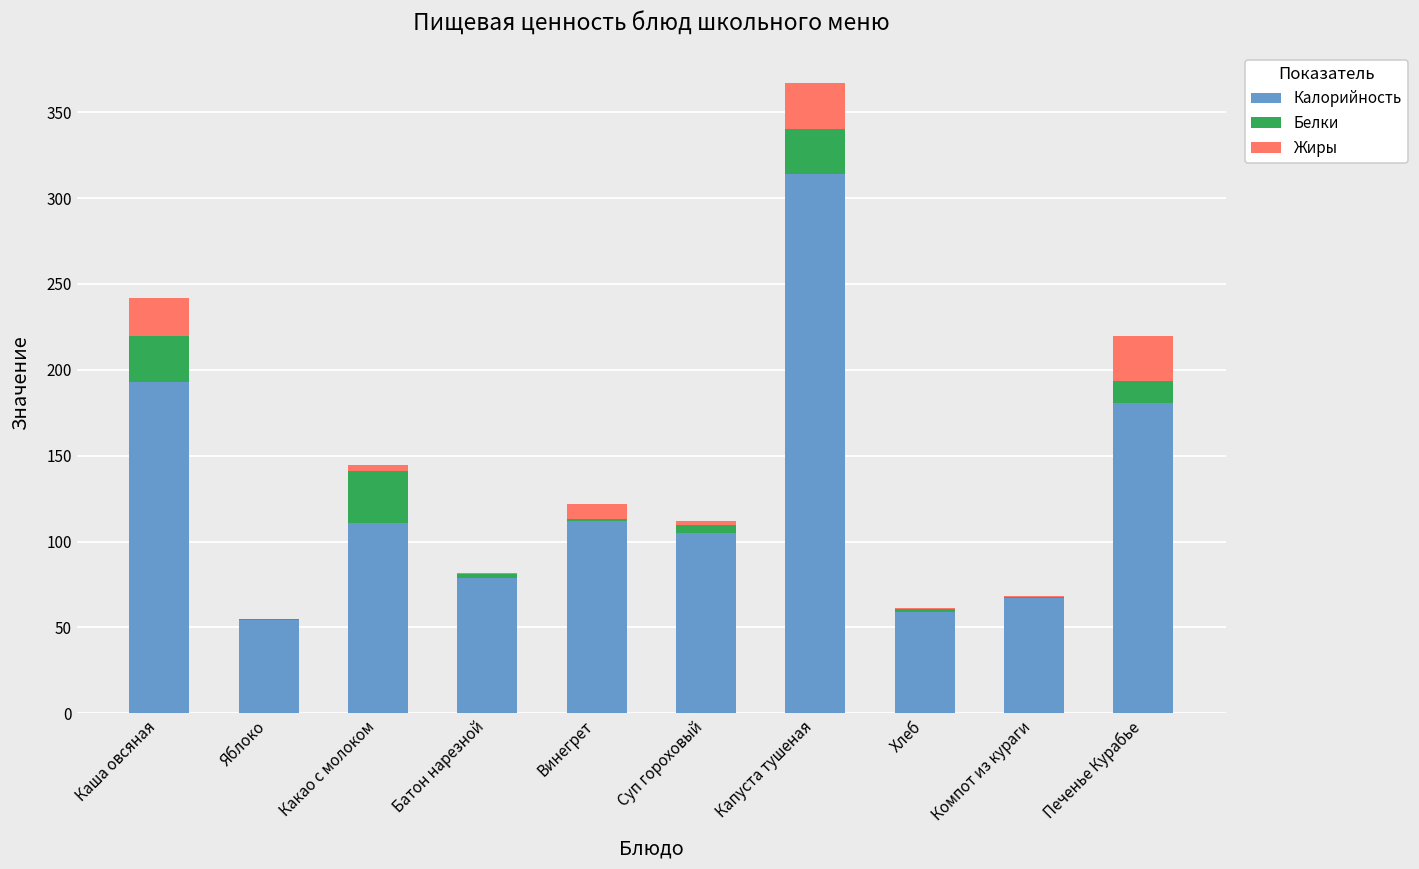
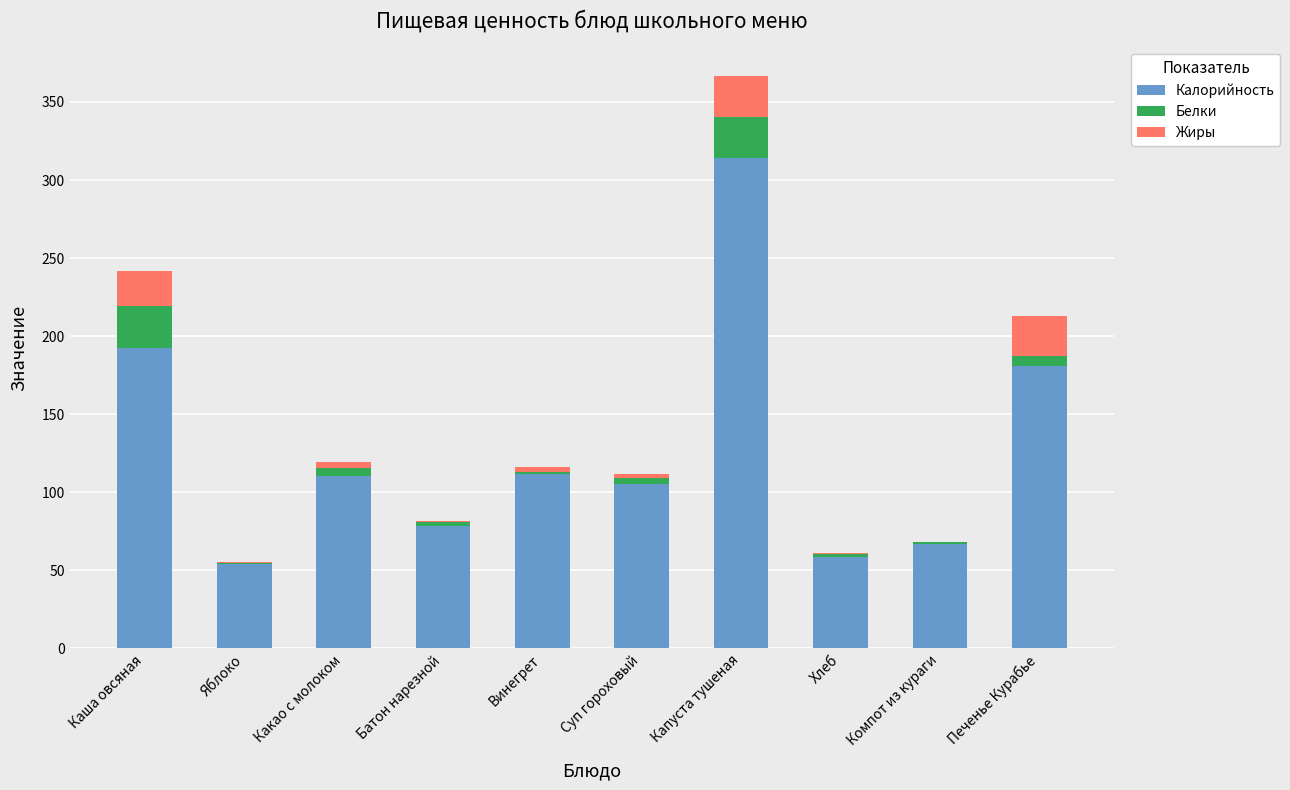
Белки, Какао с молоком: 30 -> 5
Жиры, Винегрет: 9 -> 3
Белки, Печенье Курабье: 13 -> 7
